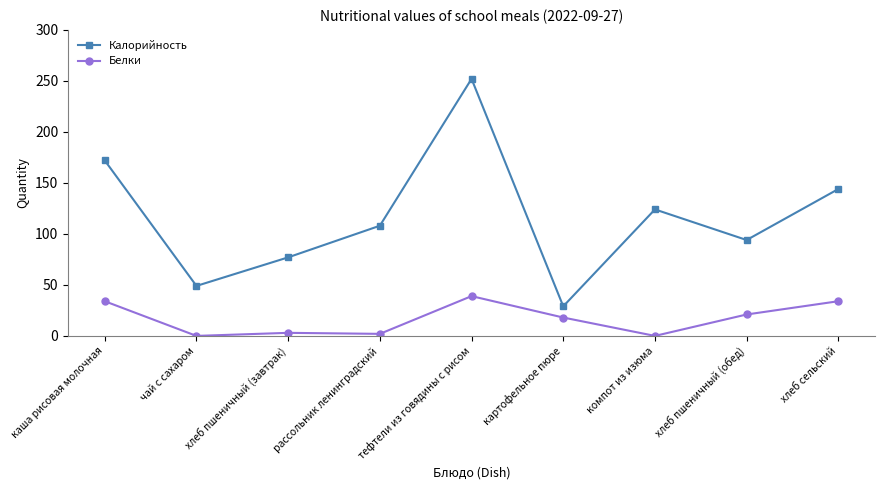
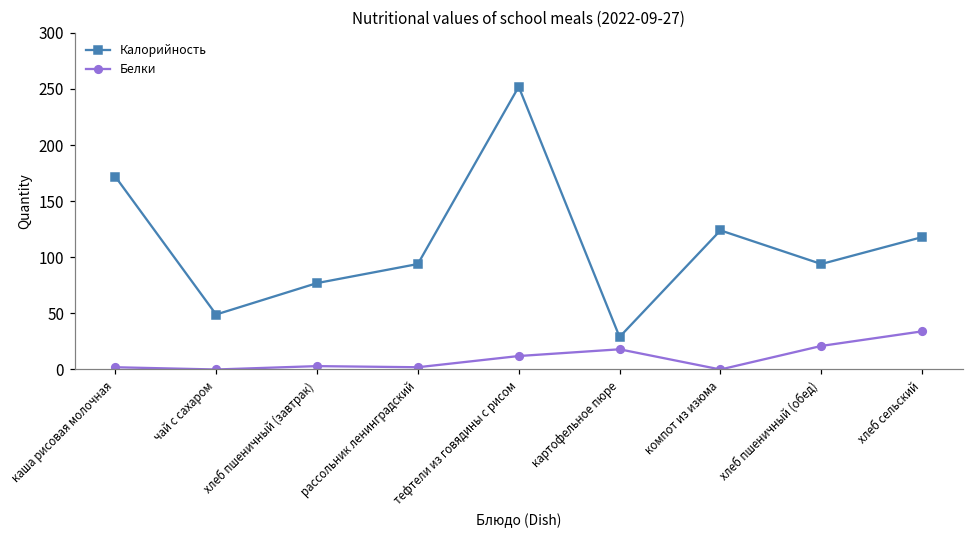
Белки, каша рисовая молочная: 34 -> 2
Калорийность, рассольник ленинградский: 108 -> 94
Белки, тефтели из говядины с рисом: 39 -> 12
Калорийность, хлеб сельский: 144 -> 118
